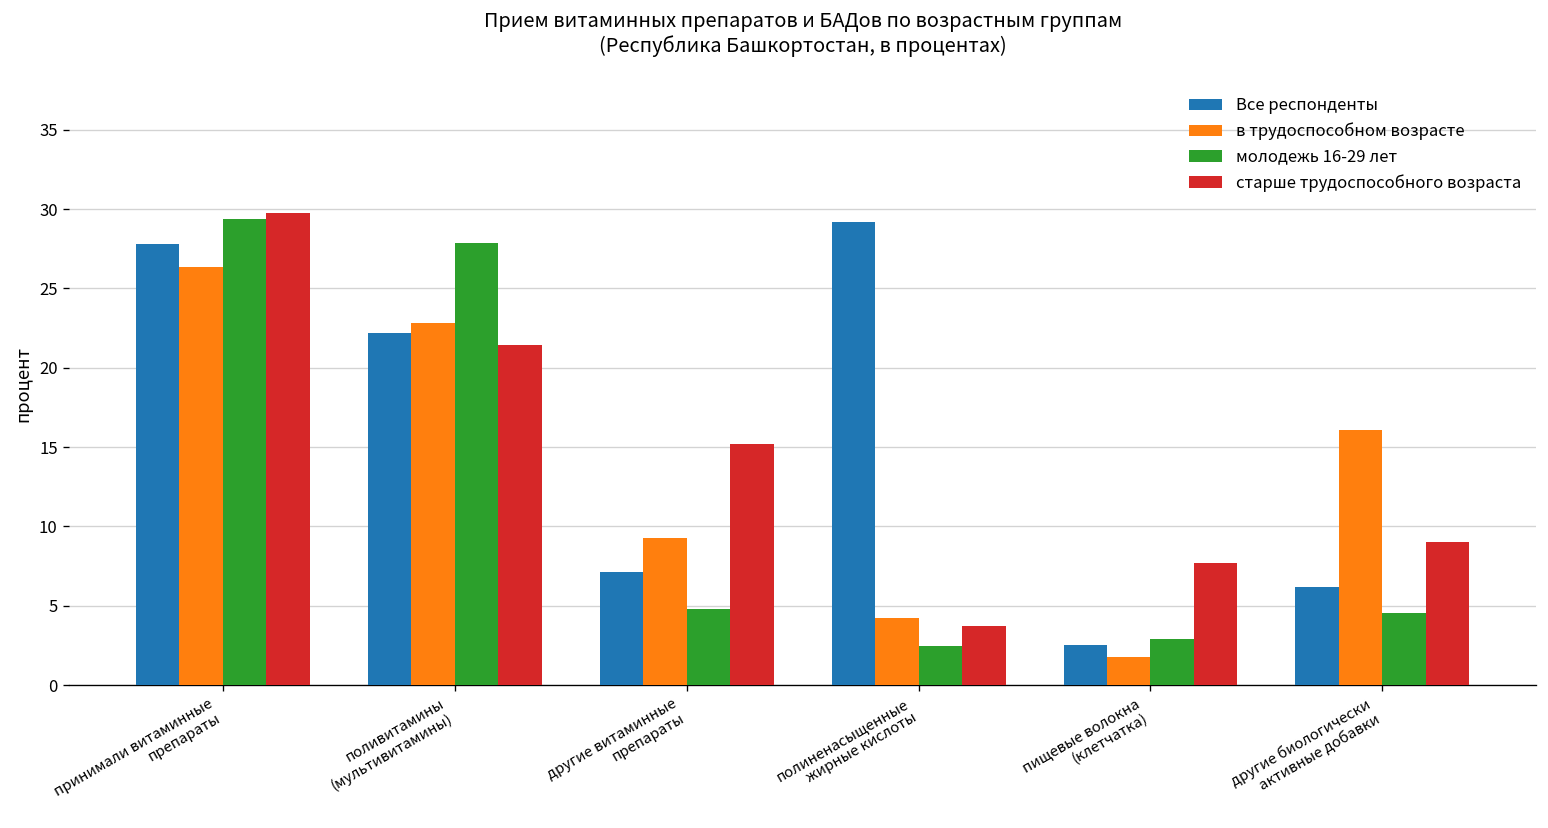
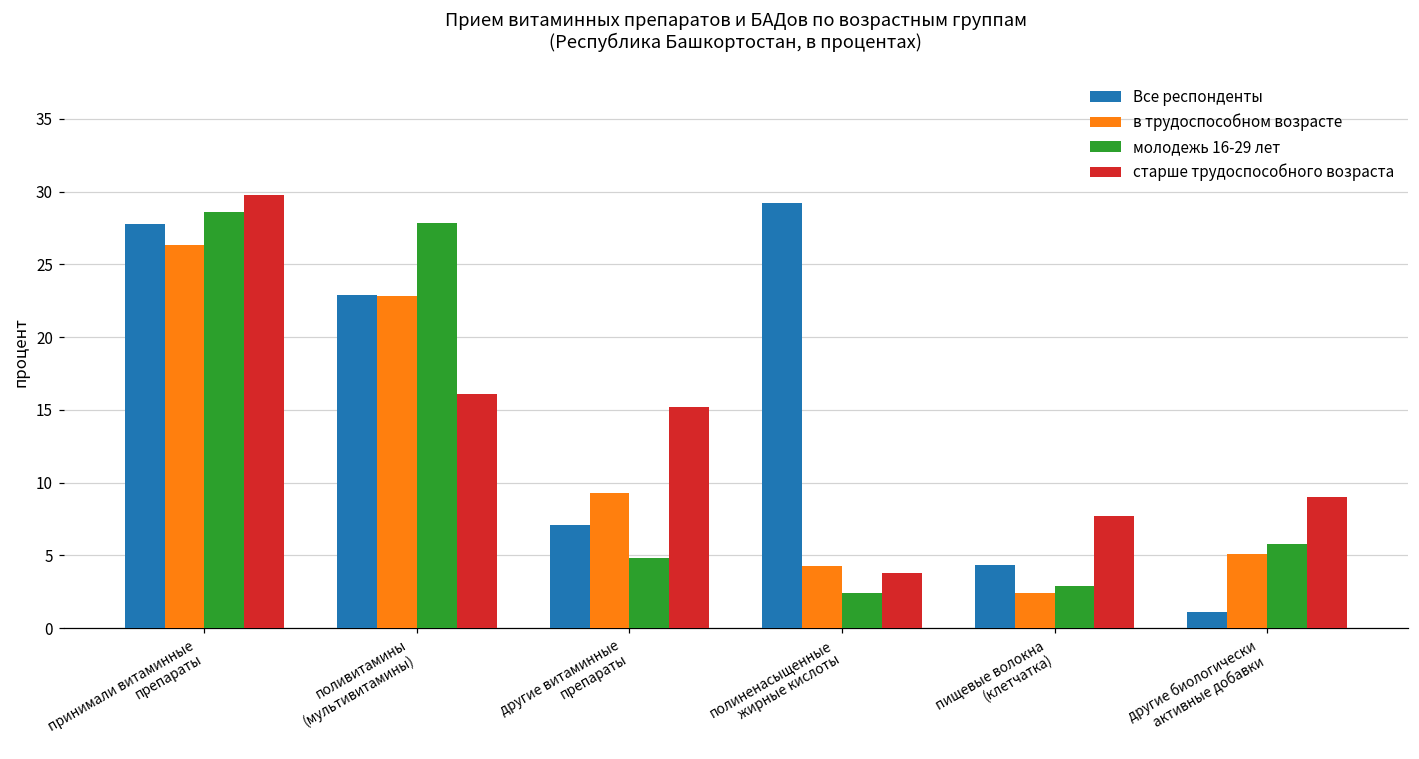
молодежь 16-29 лет, принимали витаминные препараты: 29.4 -> 28.6
Все респонденты, поливитамины (мультивитамины): 22.2 -> 22.9
старше трудоспособного возраста, поливитамины (мультивитамины): 21.4 -> 16.1
Все респонденты, пищевые волокна (клетчатка): 2.5 -> 4.3
в трудоспособном возрасте, пищевые волокна (клетчатка): 1.8 -> 2.4
Все респонденты, другие биологически активные добавки: 6.2 -> 1.1
в трудоспособном возрасте, другие биологически активные добавки: 16.1 -> 5.1
молодежь 16-29 лет, другие биологически активные добавки: 4.5 -> 5.8
